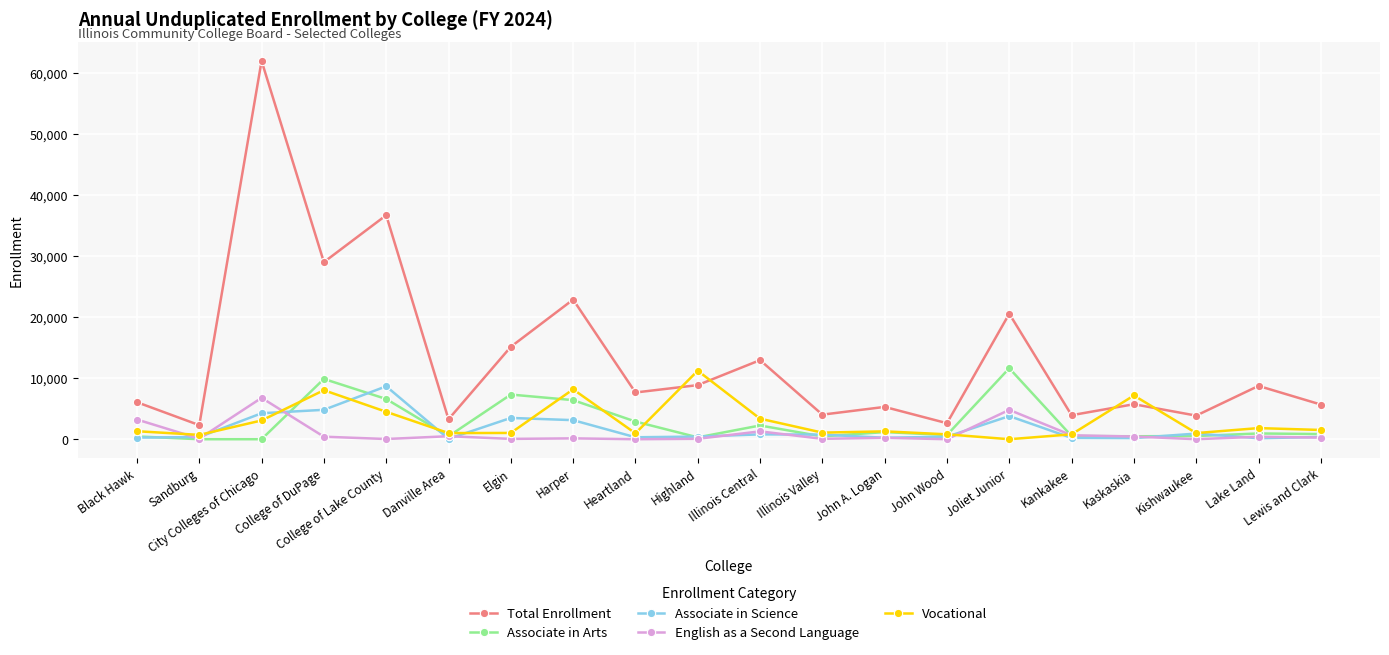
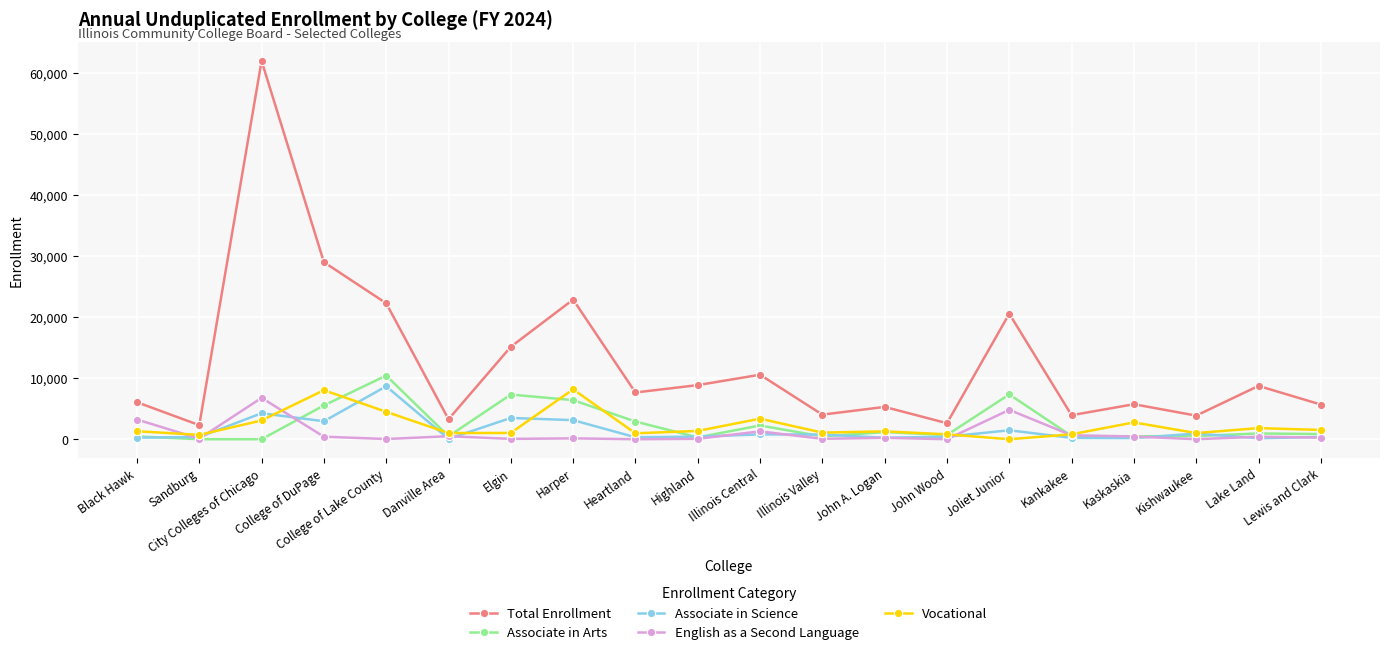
Associate in Arts, College of DuPage: 10,000 -> 6,000
Associate in Science, College of DuPage: 5,000 -> 3,000
Total Enrollment, College of Lake County: 37,000 -> 22,000
Associate in Arts, College of Lake County: 7,000 -> 10,000
Vocational, Highland: 11,000 -> 1,000
Total Enrollment, Illinois Central: 13,000 -> 11,000
Associate in Arts, Joliet Junior: 12,000 -> 7,000
Associate in Science, Joliet Junior: 4,000 -> 1,000
Vocational, Kaskaskia: 7,000 -> 3,000
